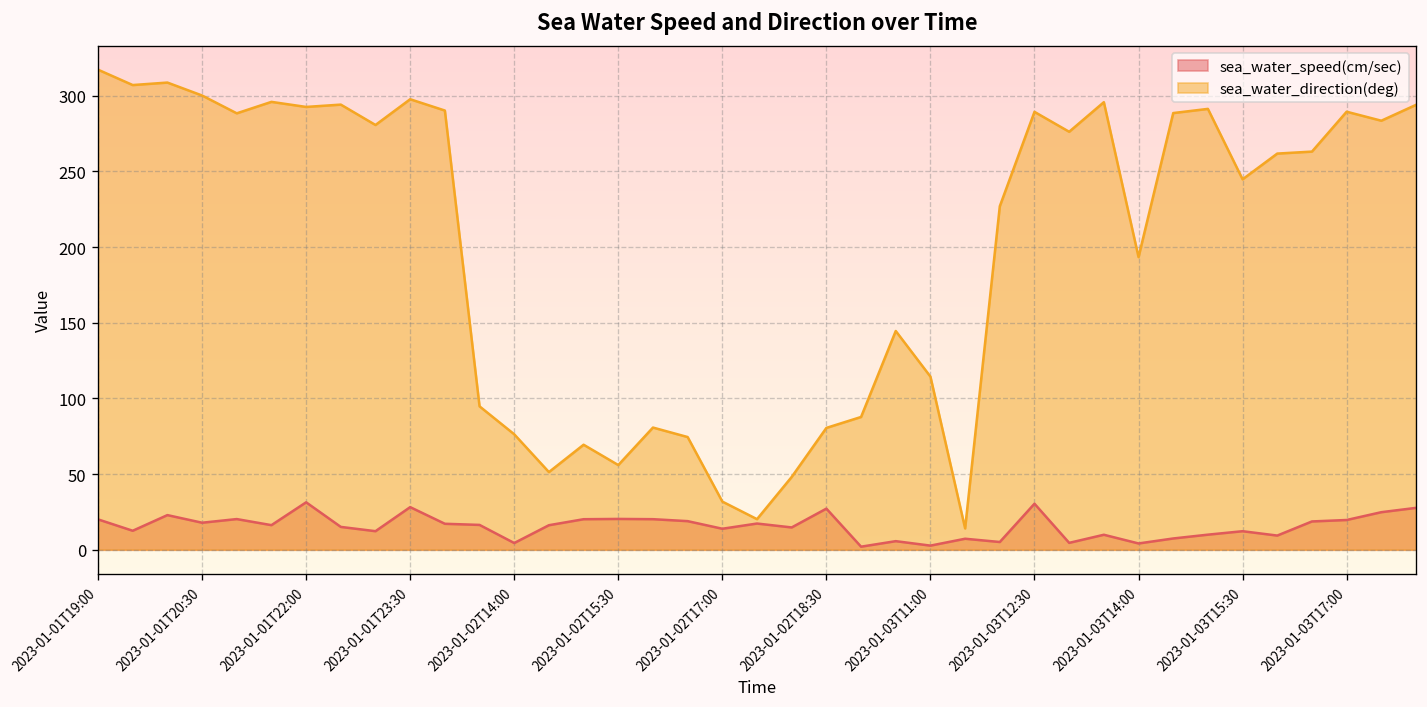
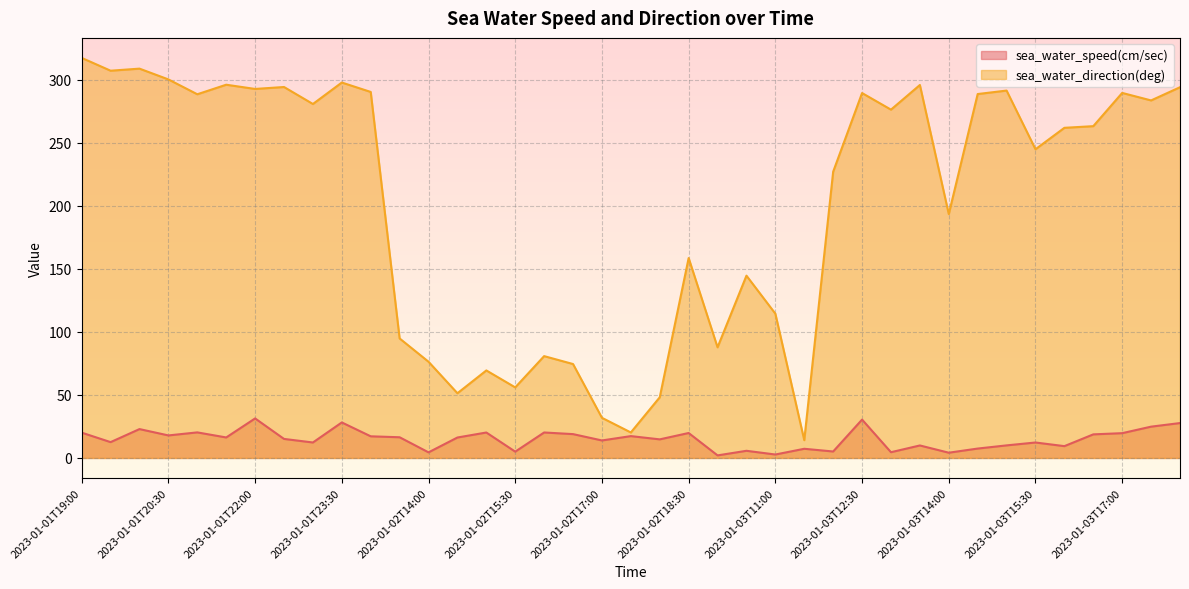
sea_water_speed(cm/sec), 2023-01-02T15:30: 20 -> 5
sea_water_speed(cm/sec), 2023-01-02T18:30: 27 -> 20
sea_water_direction(deg), 2023-01-02T18:30: 81 -> 159
